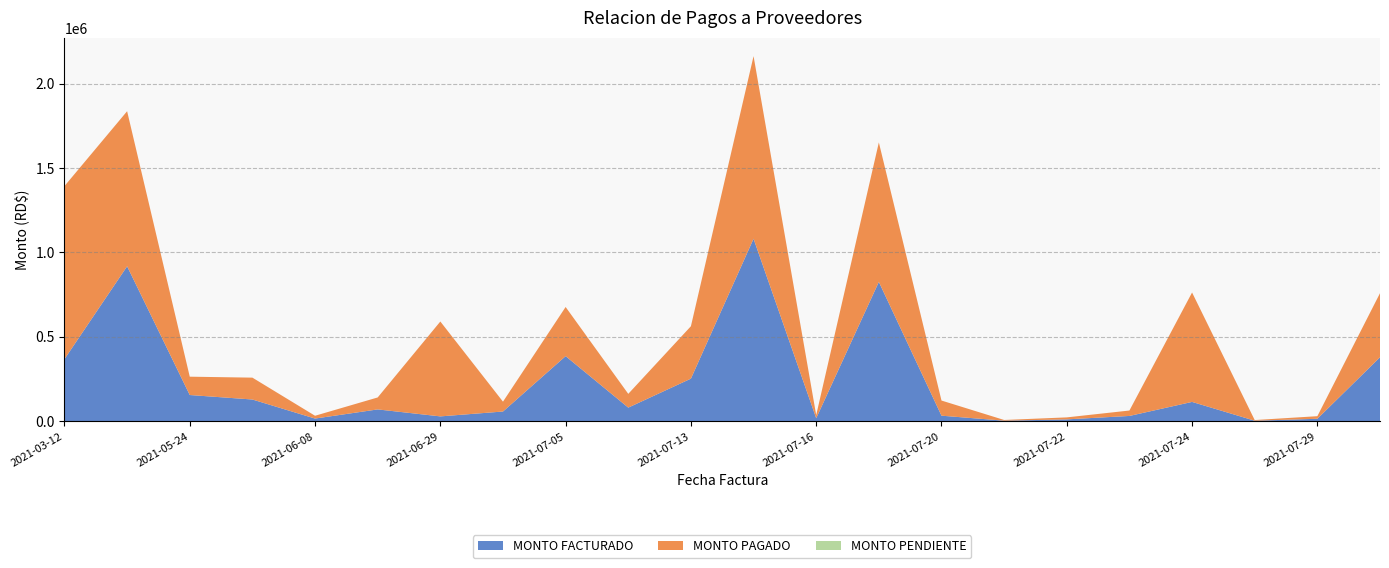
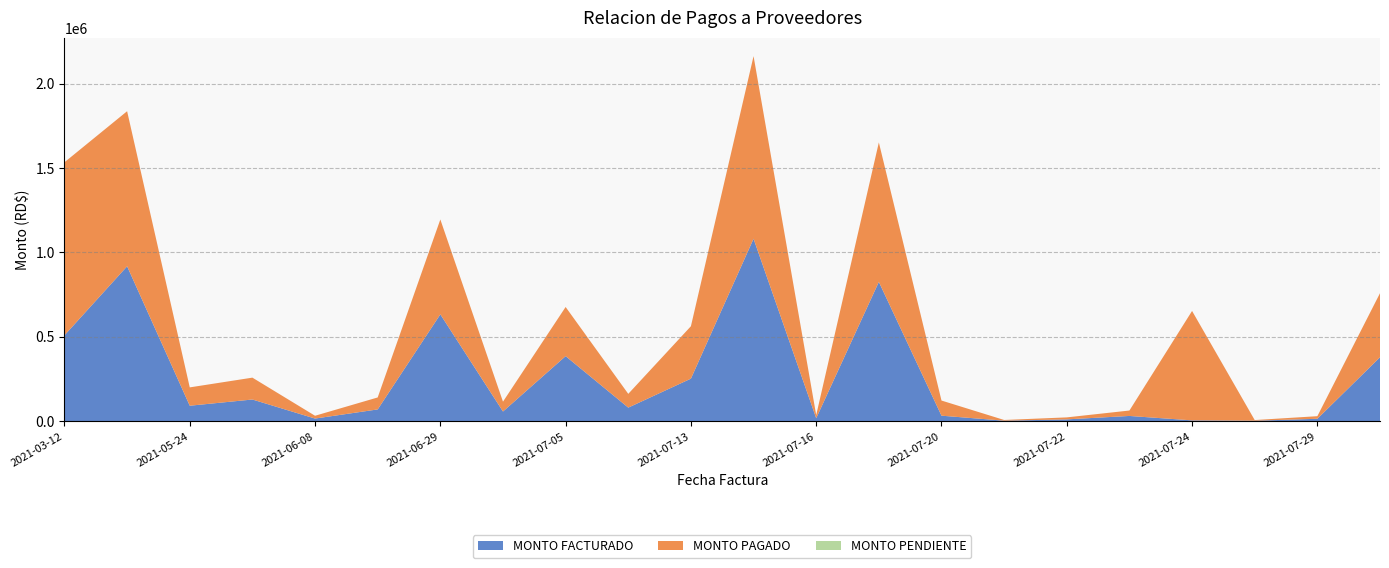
MONTO FACTURADO, 2021-03-12: 370000 -> 510000
MONTO FACTURADO, 2021-05-24: 160000 -> 90000
MONTO FACTURADO, 2021-06-29: 30000 -> 630000
MONTO FACTURADO, 2021-07-24: 120000 -> 10000
